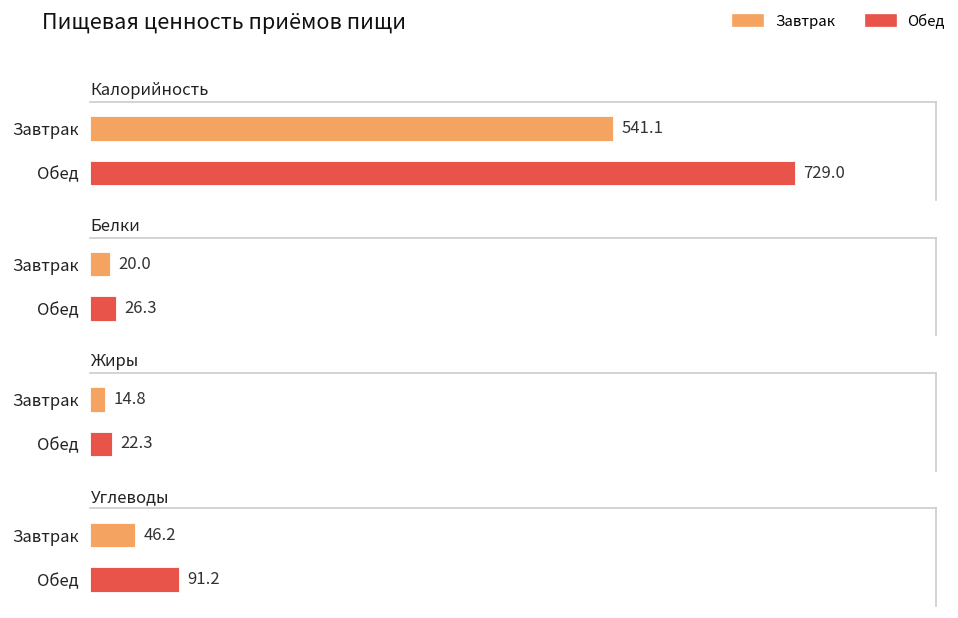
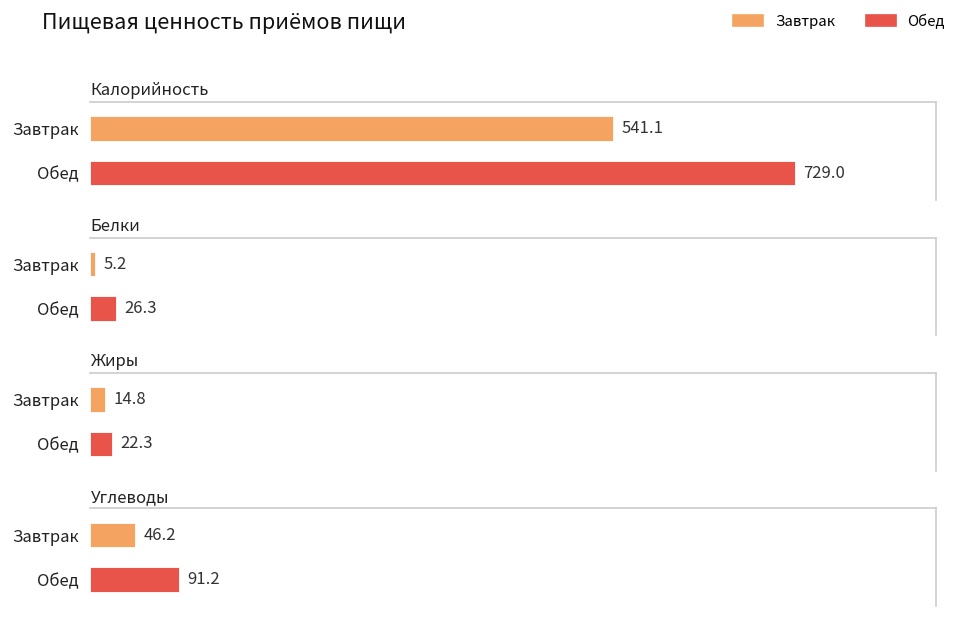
Белки, Завтрак: 20.0 -> 5.2
